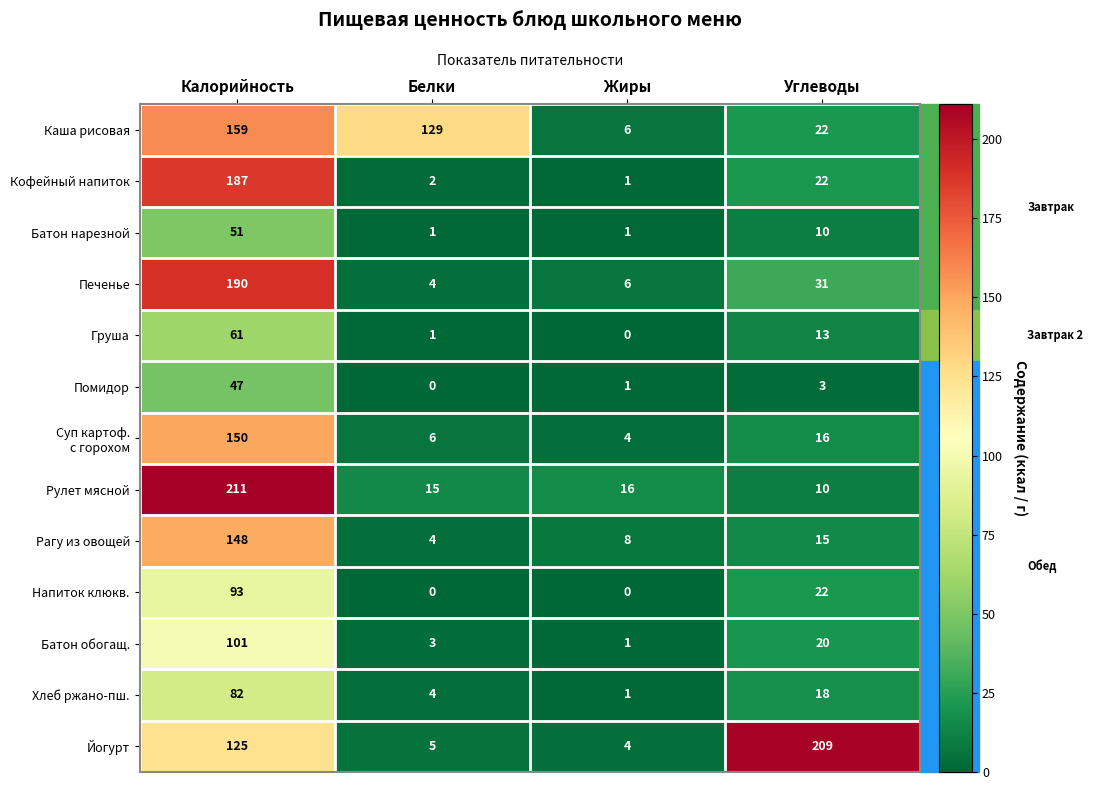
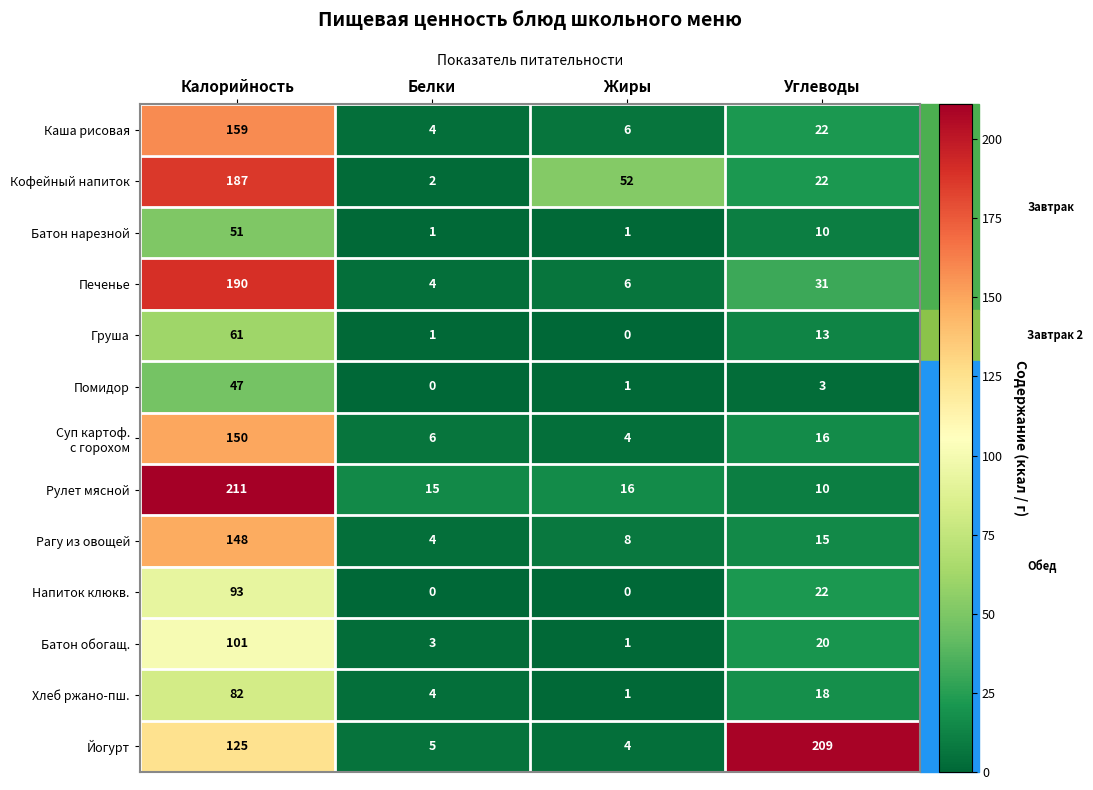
Каша рисовая, Белки: 129 -> 4
Кофейный напиток, Жиры: 1 -> 52
